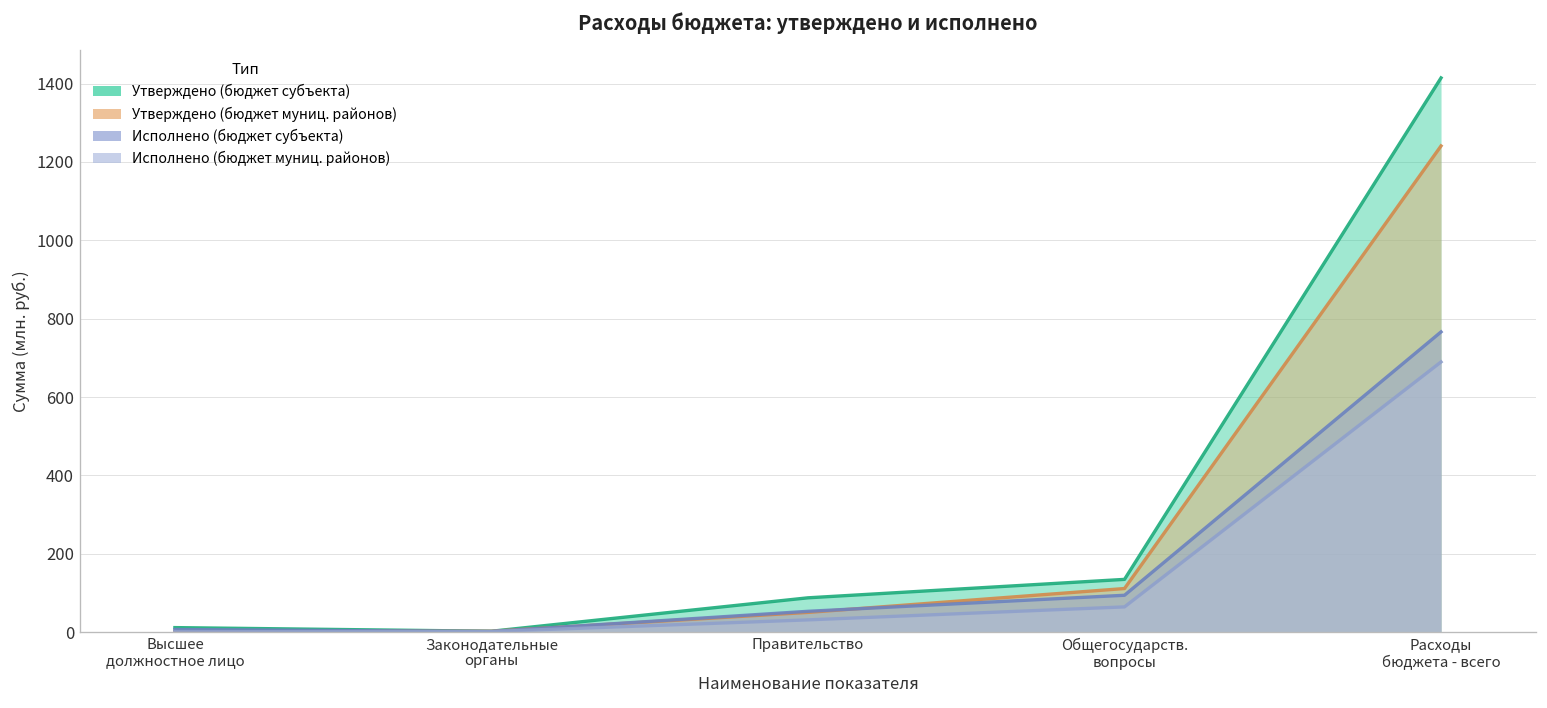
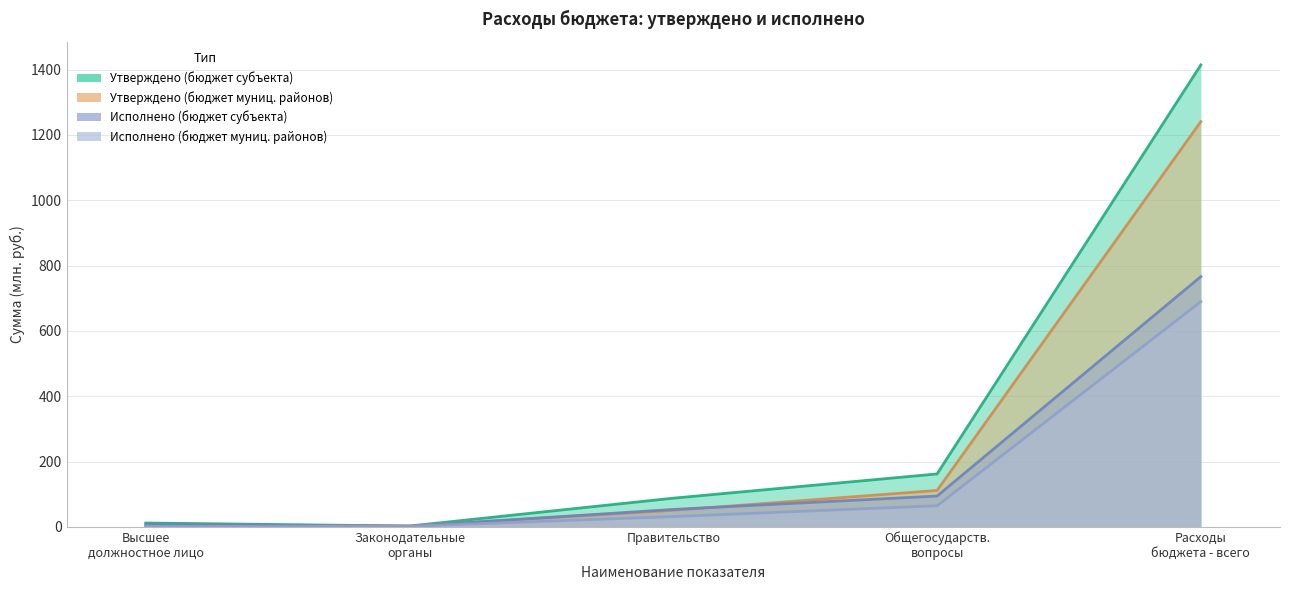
Утверждено (бюджет субъекта), Общегосударств. вопросы: 130 -> 160
